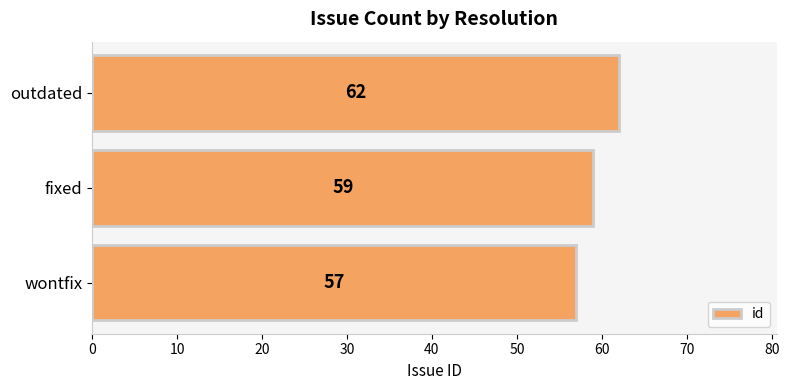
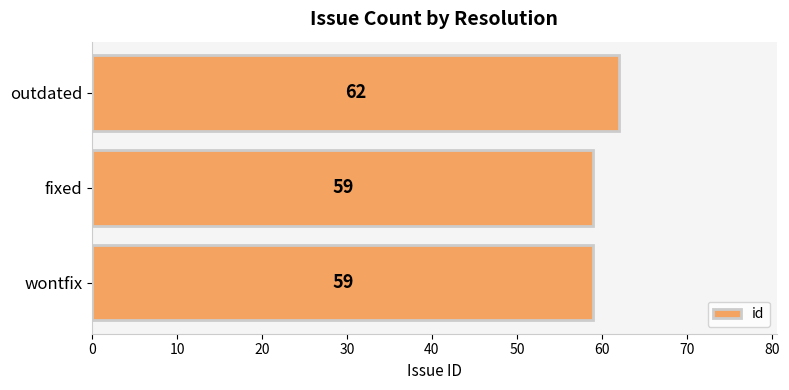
wontfix: 57 -> 59
